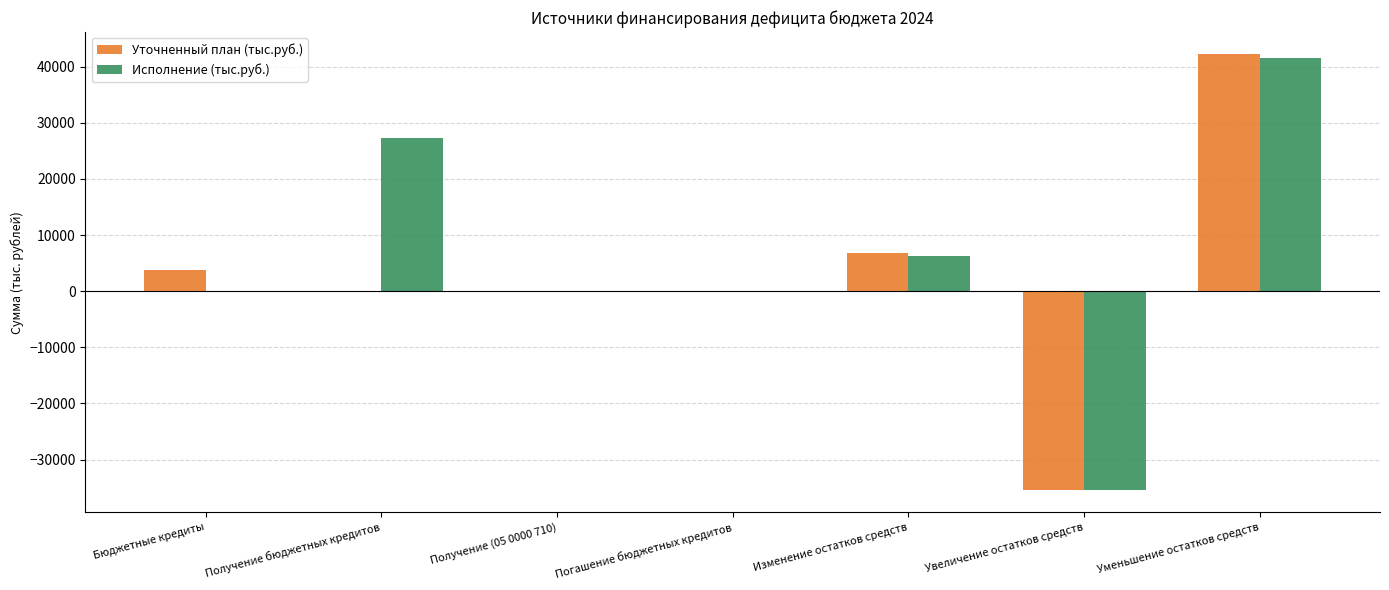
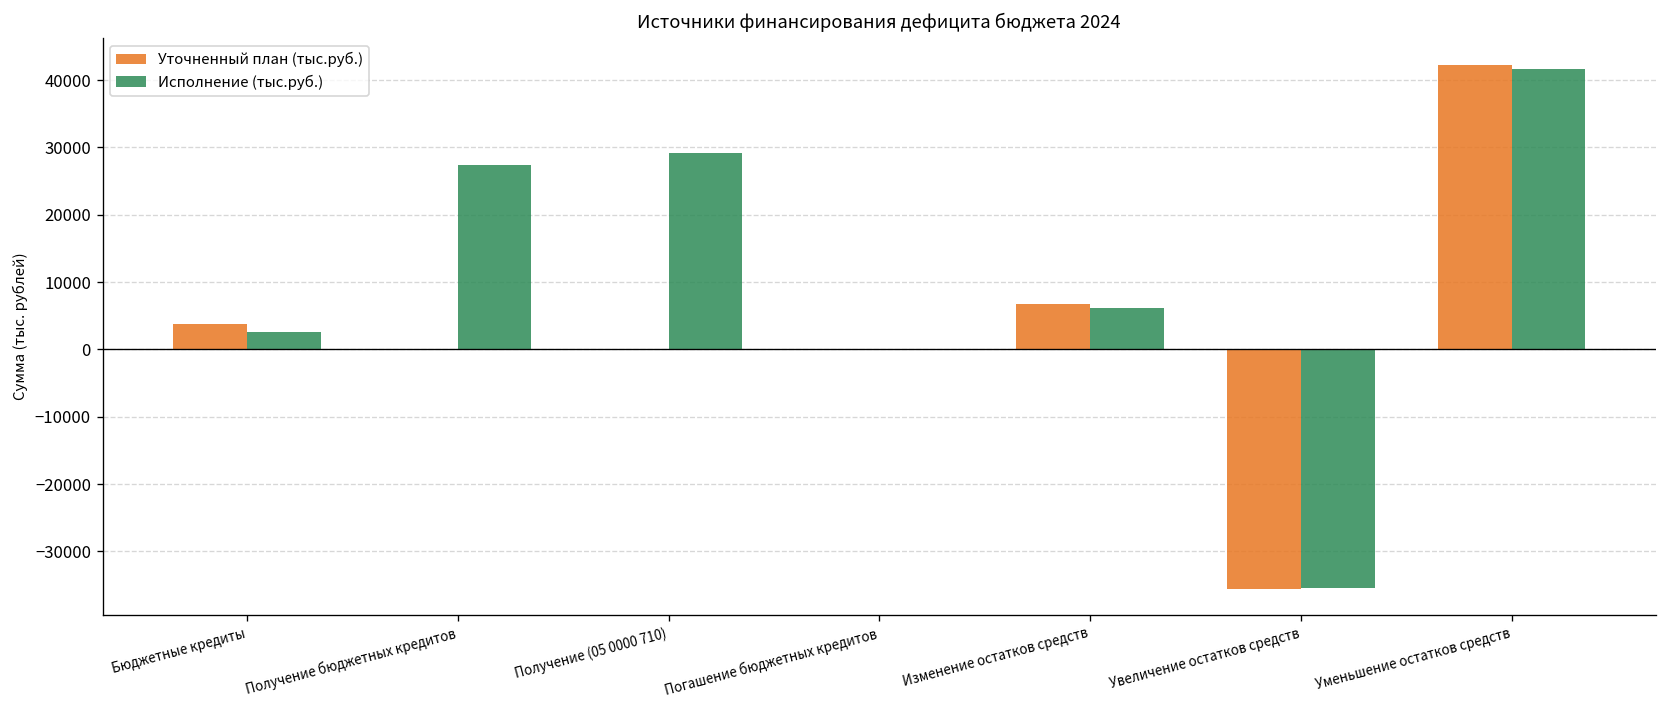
Исполнение (тыс.руб.), Бюджетные кредиты: 0 -> 3000
Исполнение (тыс.руб.), Получение (05 0000 710): 0 -> 29000
